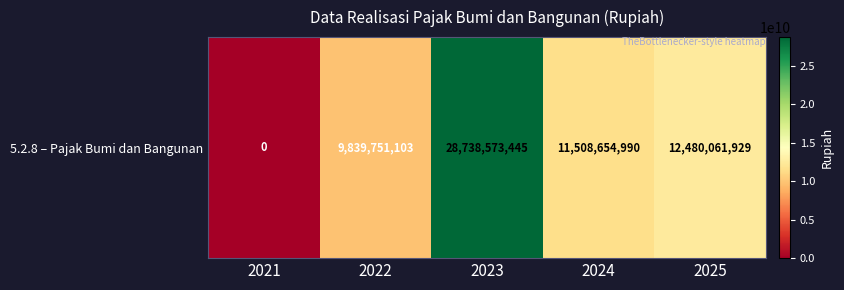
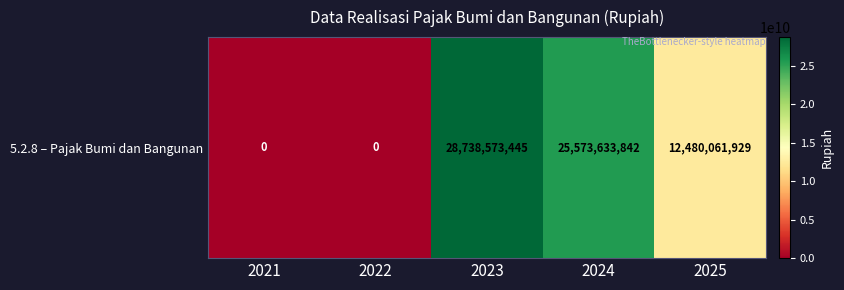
5.2.8 – Pajak Bumi dan Bangunan, 2022: 9,839,751,103 -> 0
5.2.8 – Pajak Bumi dan Bangunan, 2024: 11,508,654,990 -> 25,573,633,842
